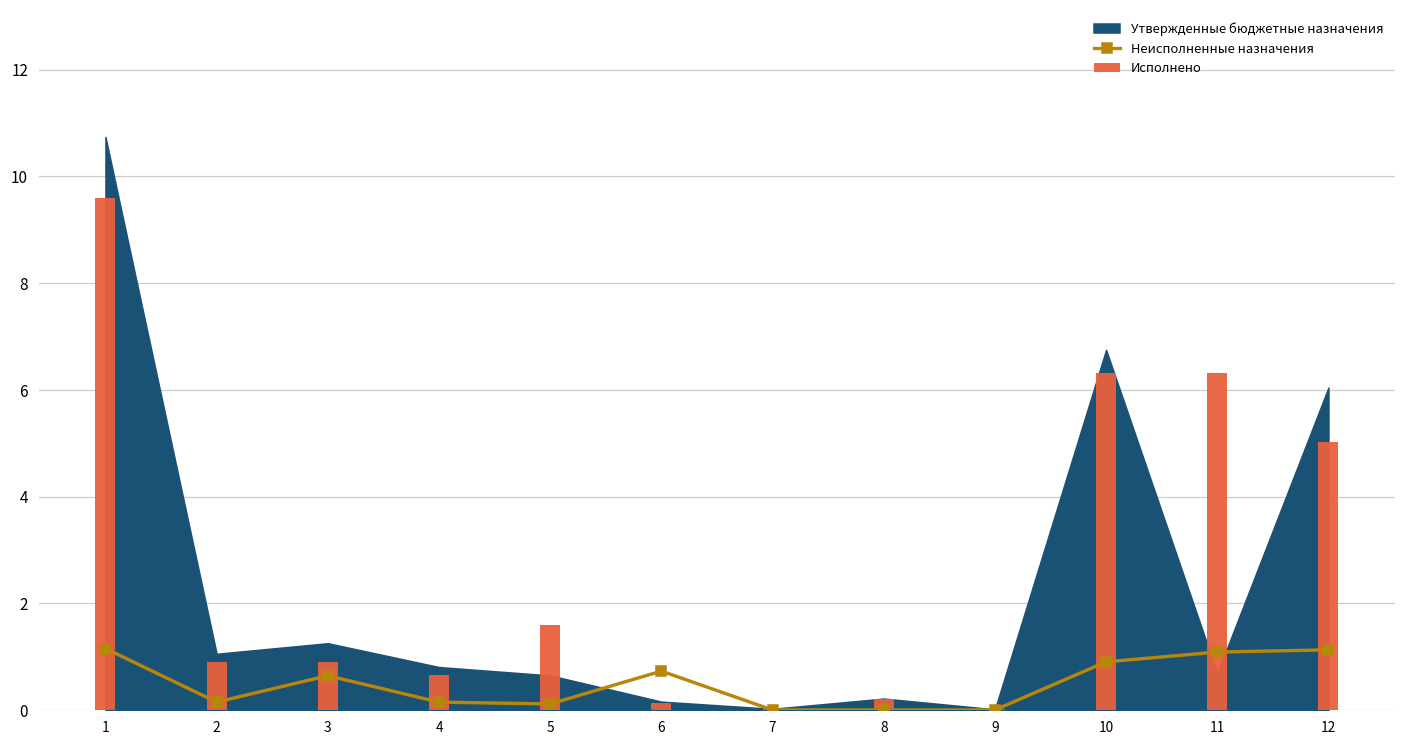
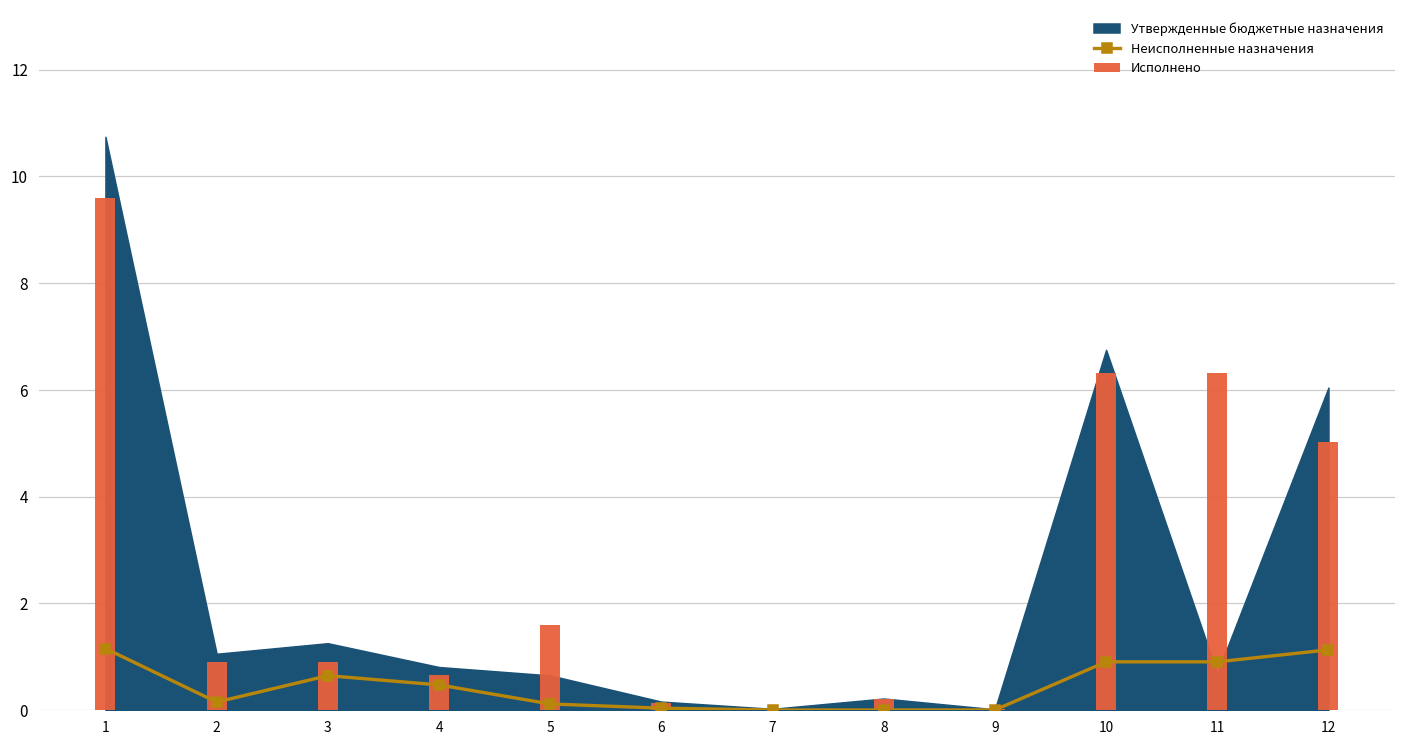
Неисполненные назначения, 4: 0.1 -> 0.5
Неисполненные назначения, 6: 0.7 -> 0.0
Неисполненные назначения, 11: 1.1 -> 0.9
